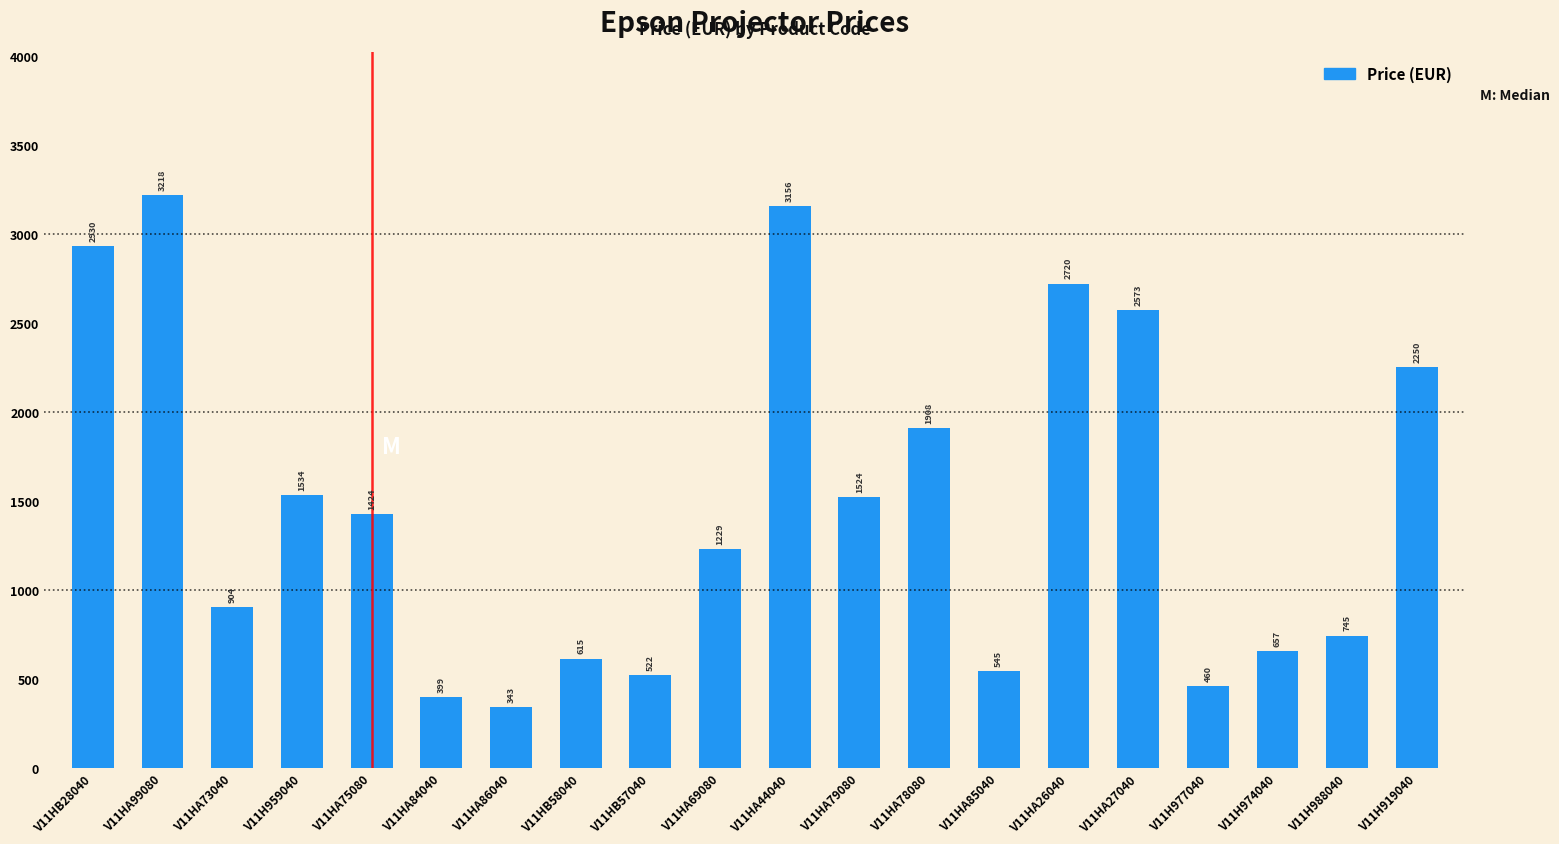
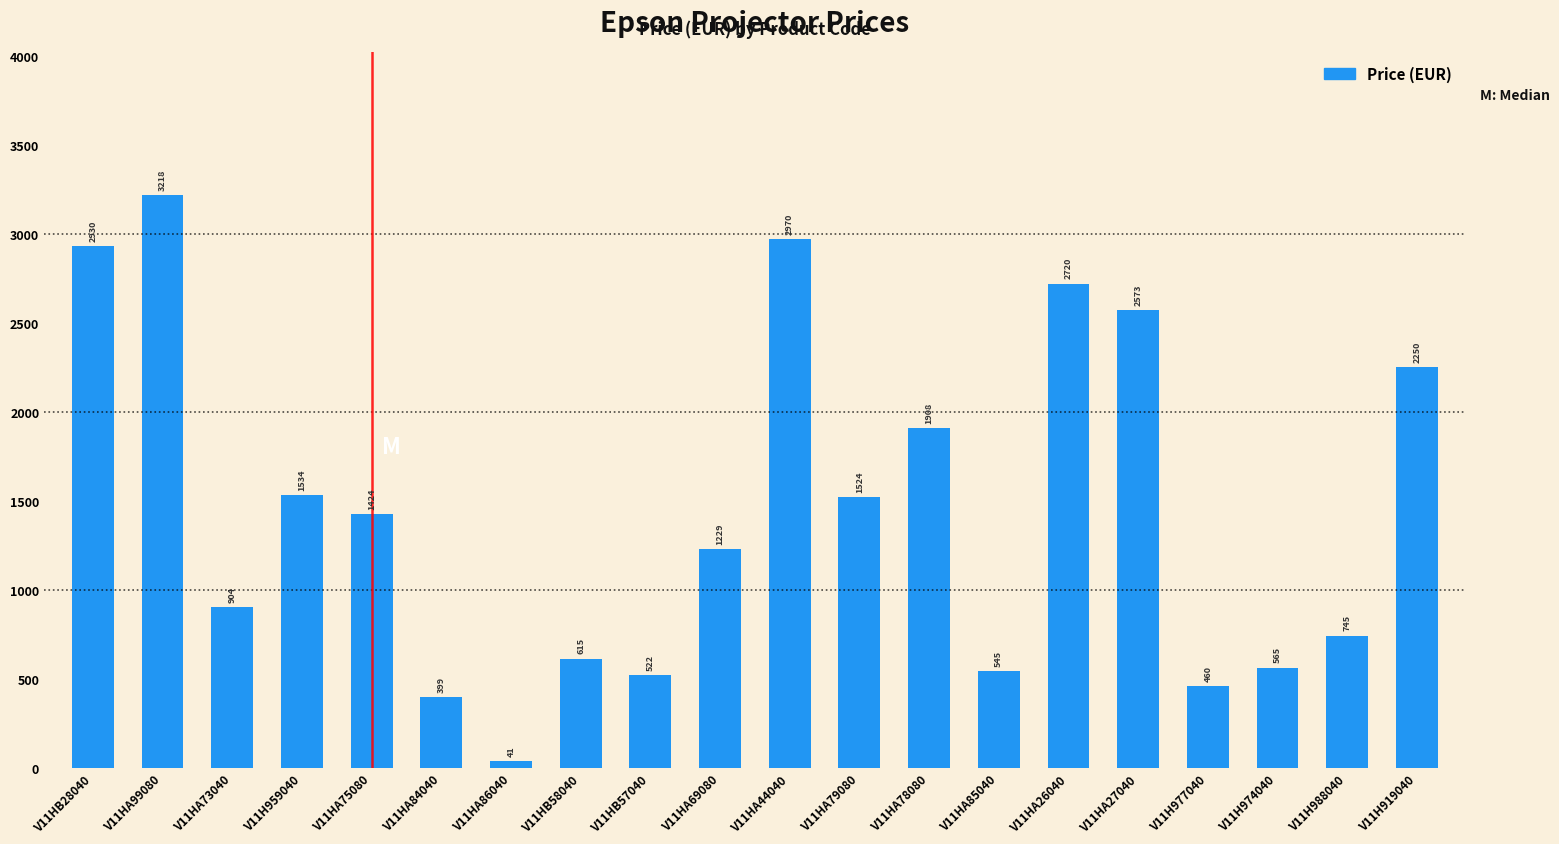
V11HA86040: 343 -> 41
V11HA44040: 3156 -> 2970
V11H974040: 657 -> 565
